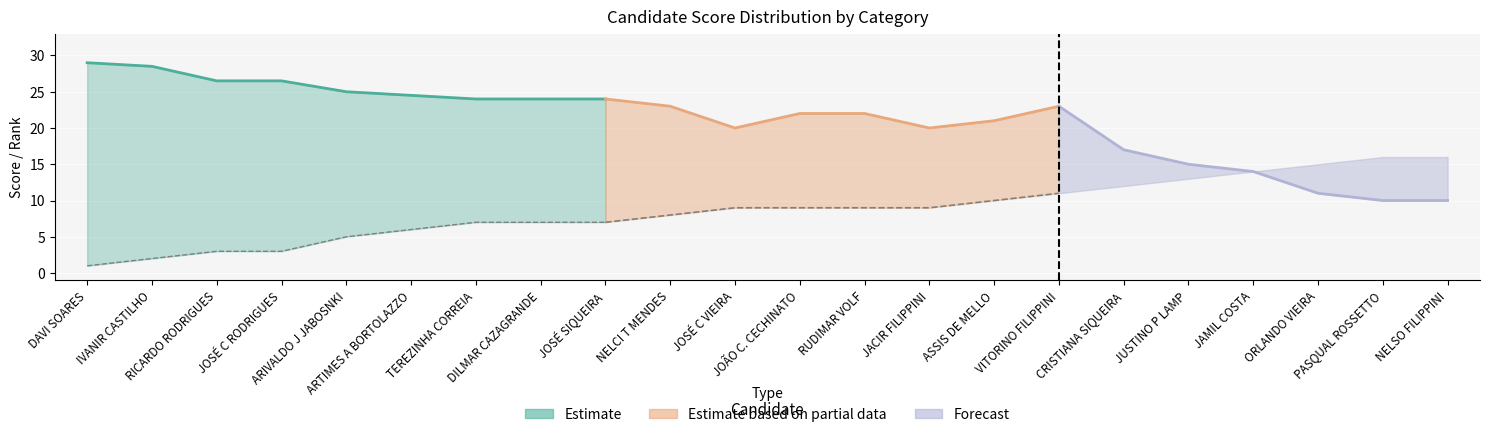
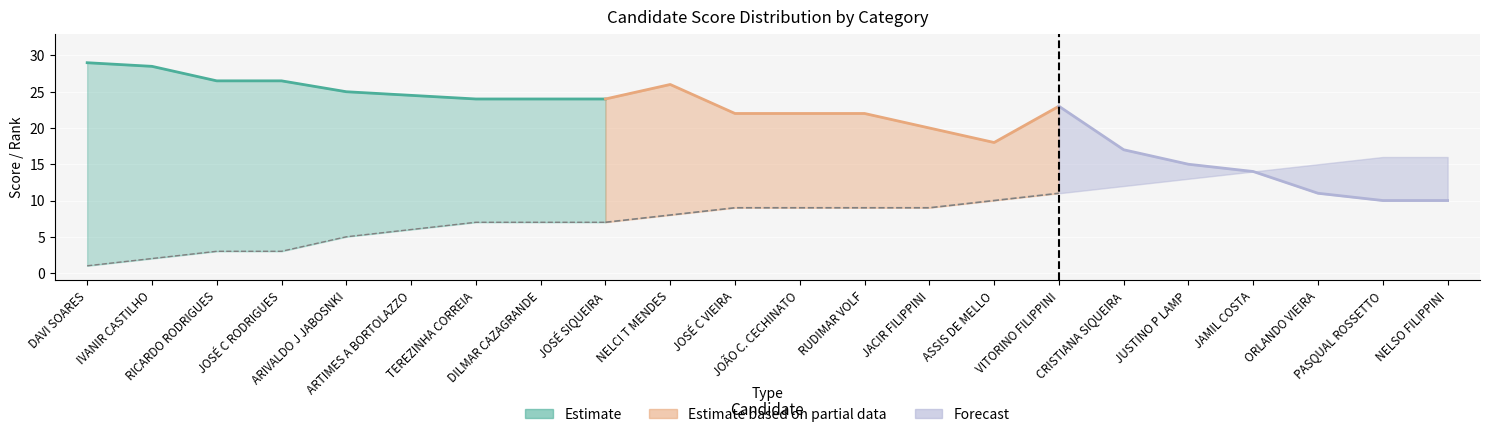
Estimate based on partial data, NELCI T MENDES: 23 -> 26
Estimate based on partial data, JOSÉ C VIEIRA: 20 -> 22
Estimate based on partial data, ASSIS DE MELLO: 21 -> 18
